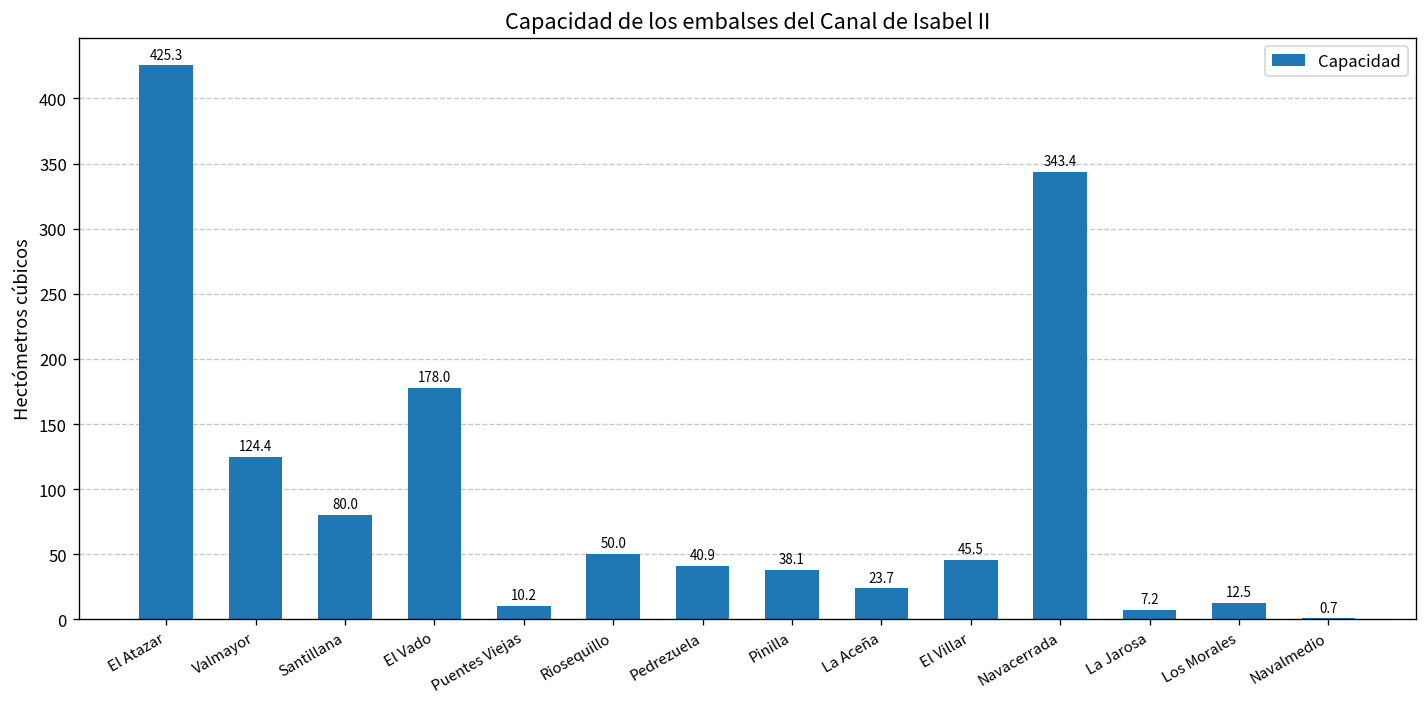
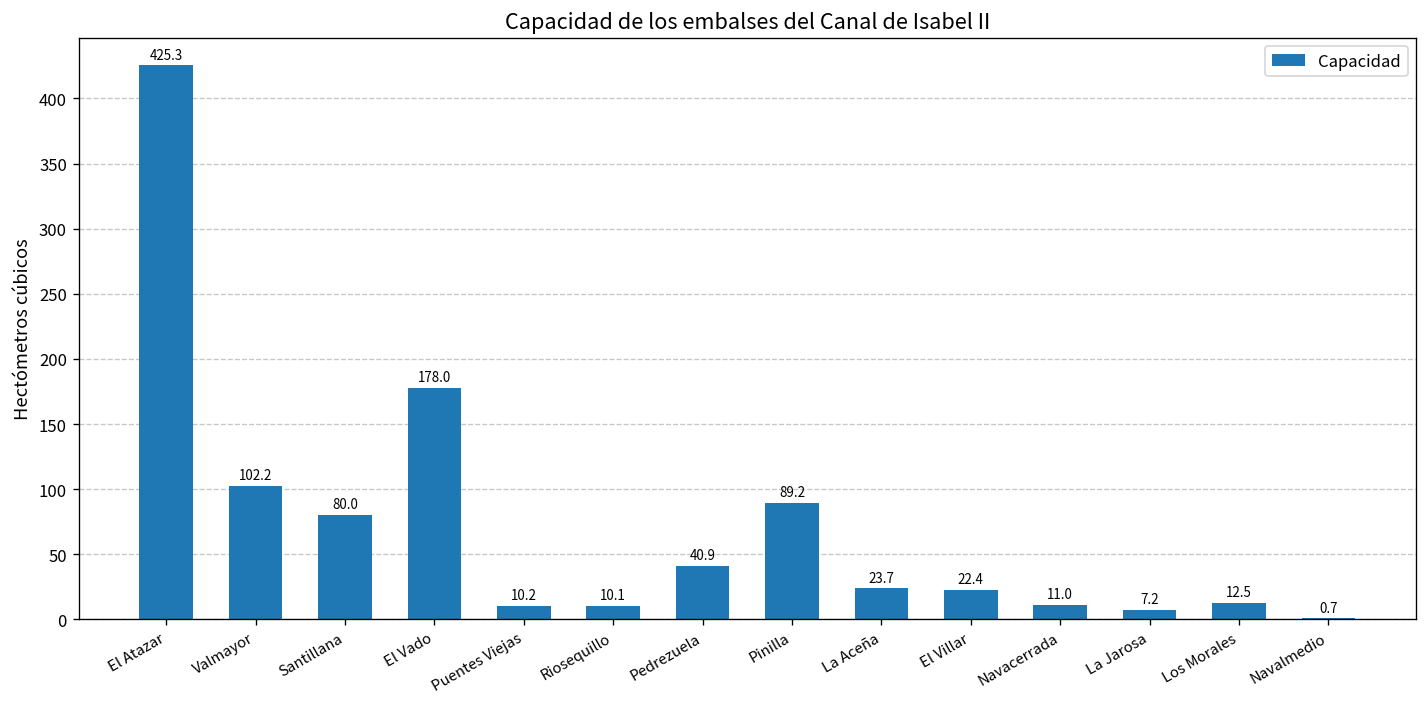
Valmayor: 124.4 -> 102.2
Riosequillo: 50.0 -> 10.1
Pinilla: 38.1 -> 89.2
El Villar: 45.5 -> 22.4
Navacerrada: 343.4 -> 11.0
